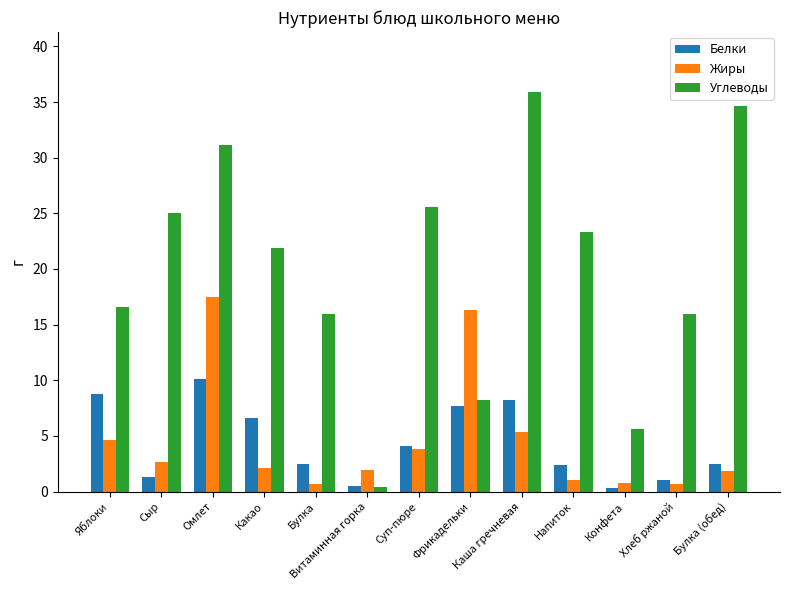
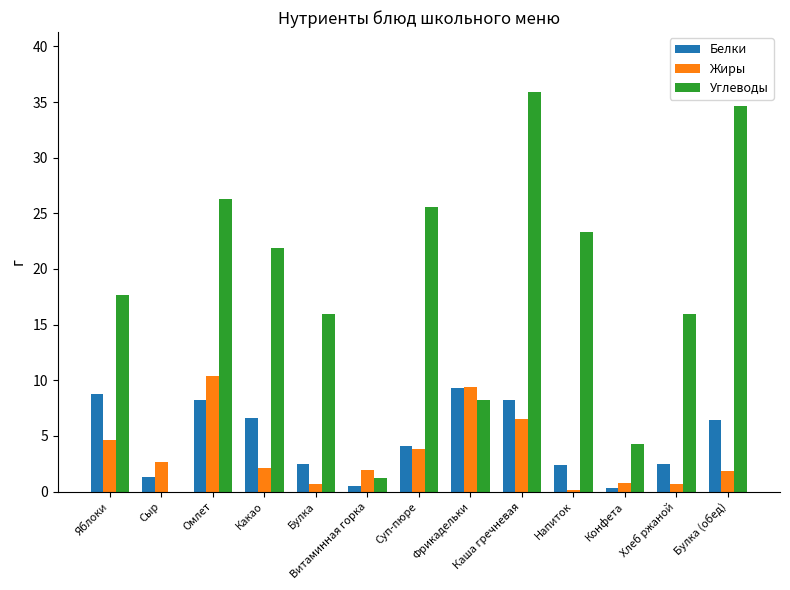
Углеводы, Яблоки: 16.6 -> 17.6
Углеводы, Сыр: 25 -> 0
Белки, Омлет: 10.1 -> 8.2
Жиры, Омлет: 17.5 -> 10.4
Углеводы, Омлет: 31.1 -> 26.3
Углеводы, Витаминная горка: 0.4 -> 1.2
Белки, Фрикадельки: 7.7 -> 9.3
Жиры, Фрикадельки: 16.3 -> 9.4
Жиры, Каша гречневая: 5.4 -> 6.5
Жиры, Напиток: 1.0 -> 0.1
Углеводы, Конфета: 5.6 -> 4.3
Белки, Хлеб ржаной: 1.0 -> 2.5
Белки, Булка (обед): 2.5 -> 6.5
